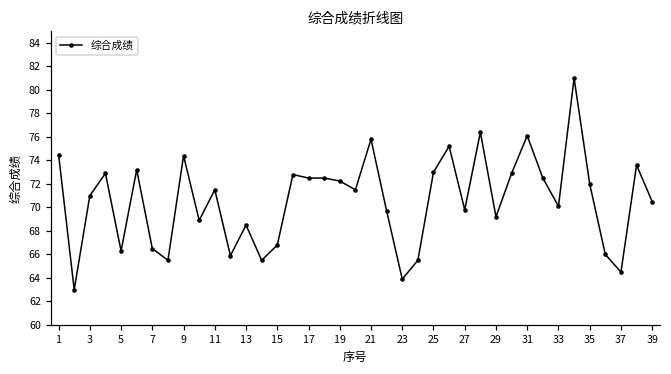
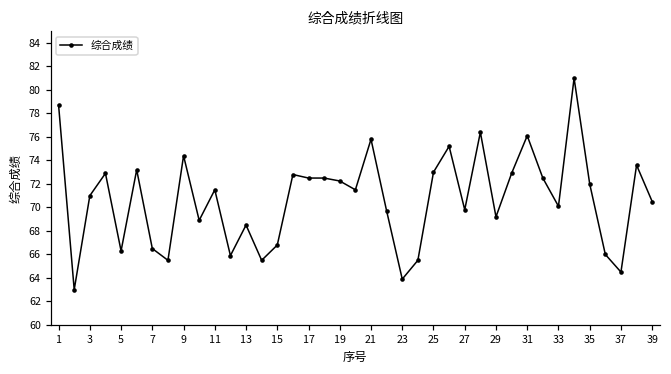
1: 74.5 -> 78.7
